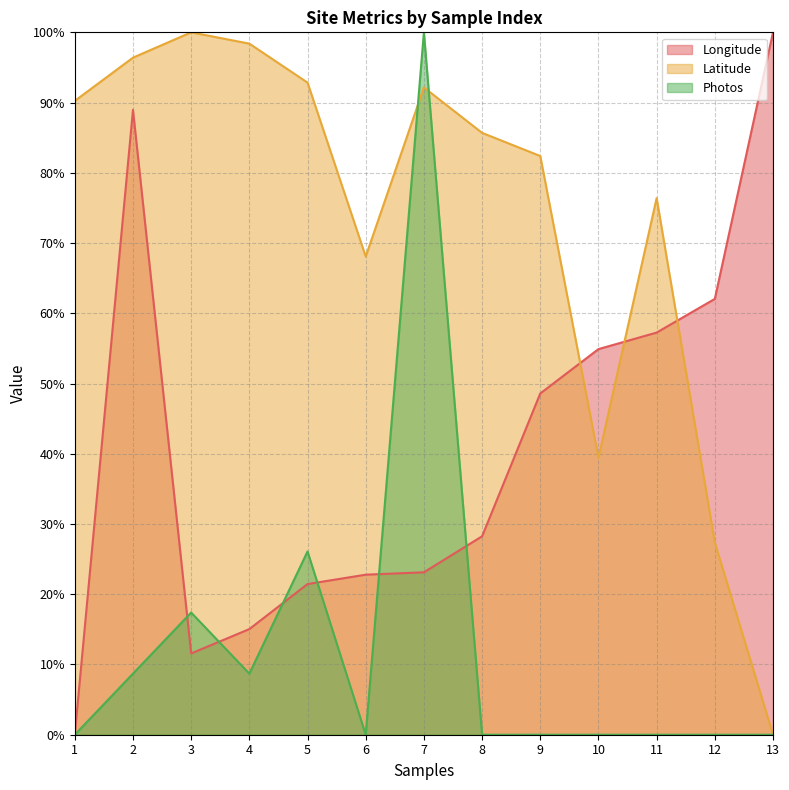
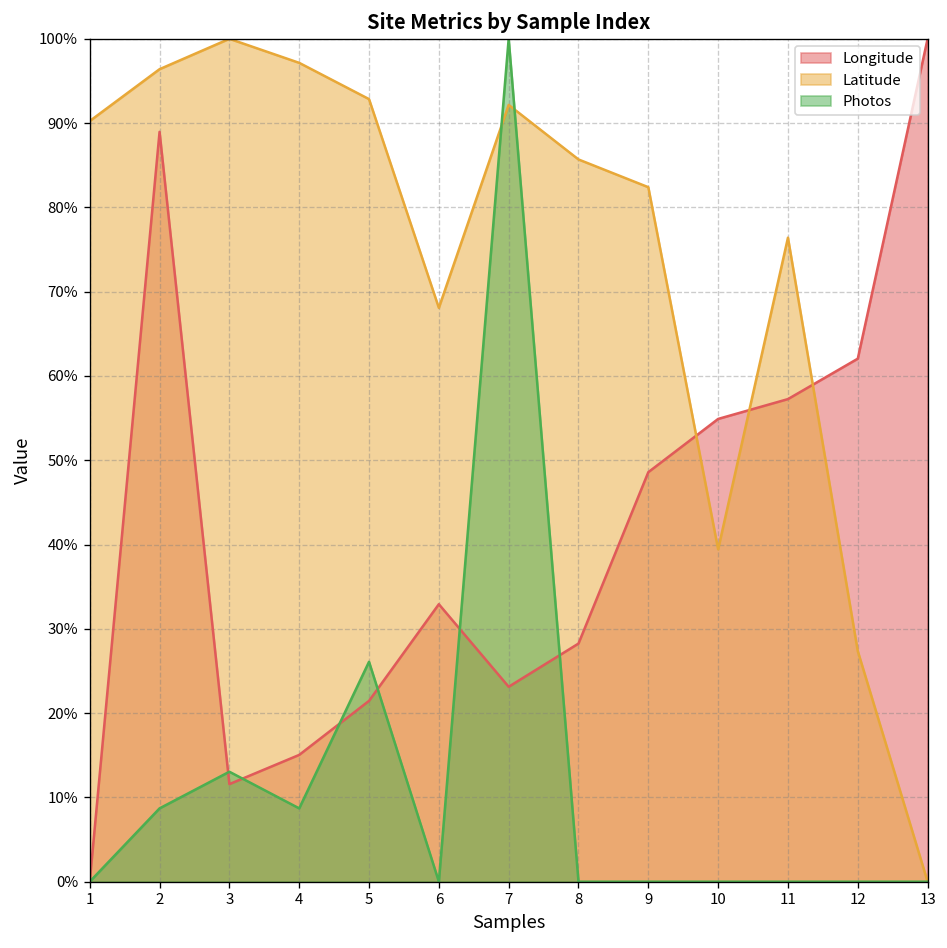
Photos, 3: 17% -> 13%
Latitude, 4: 98% -> 97%
Longitude, 6: 23% -> 33%
